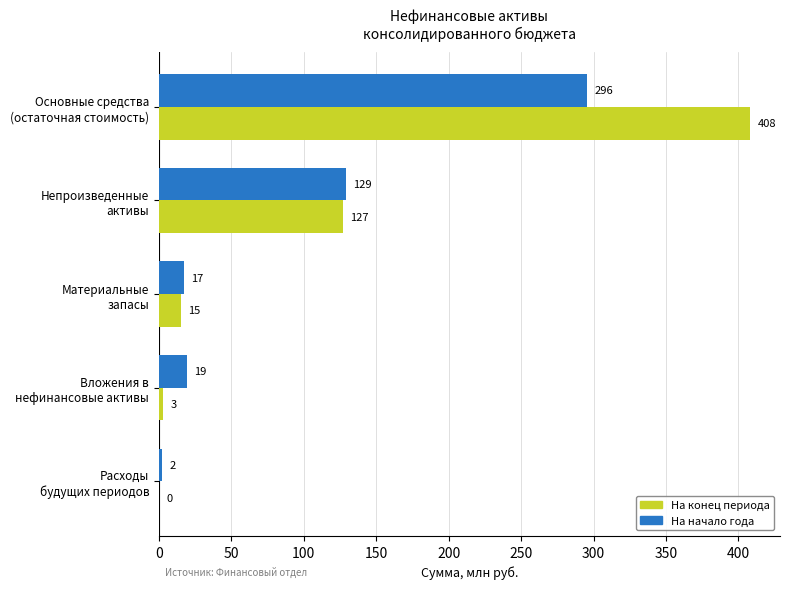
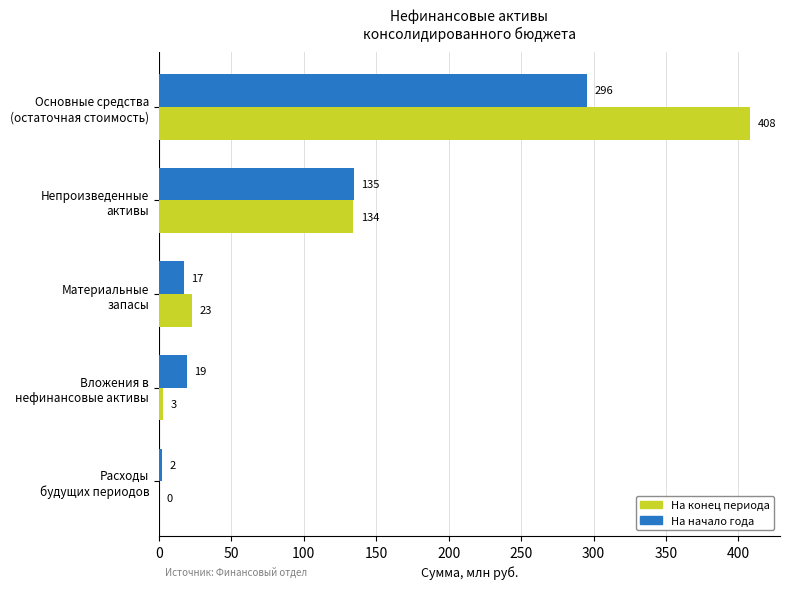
На начало года, Непроизведенные активы: 129 -> 135
На конец периода, Непроизведенные активы: 127 -> 134
На конец периода, Материальные запасы: 15 -> 23
